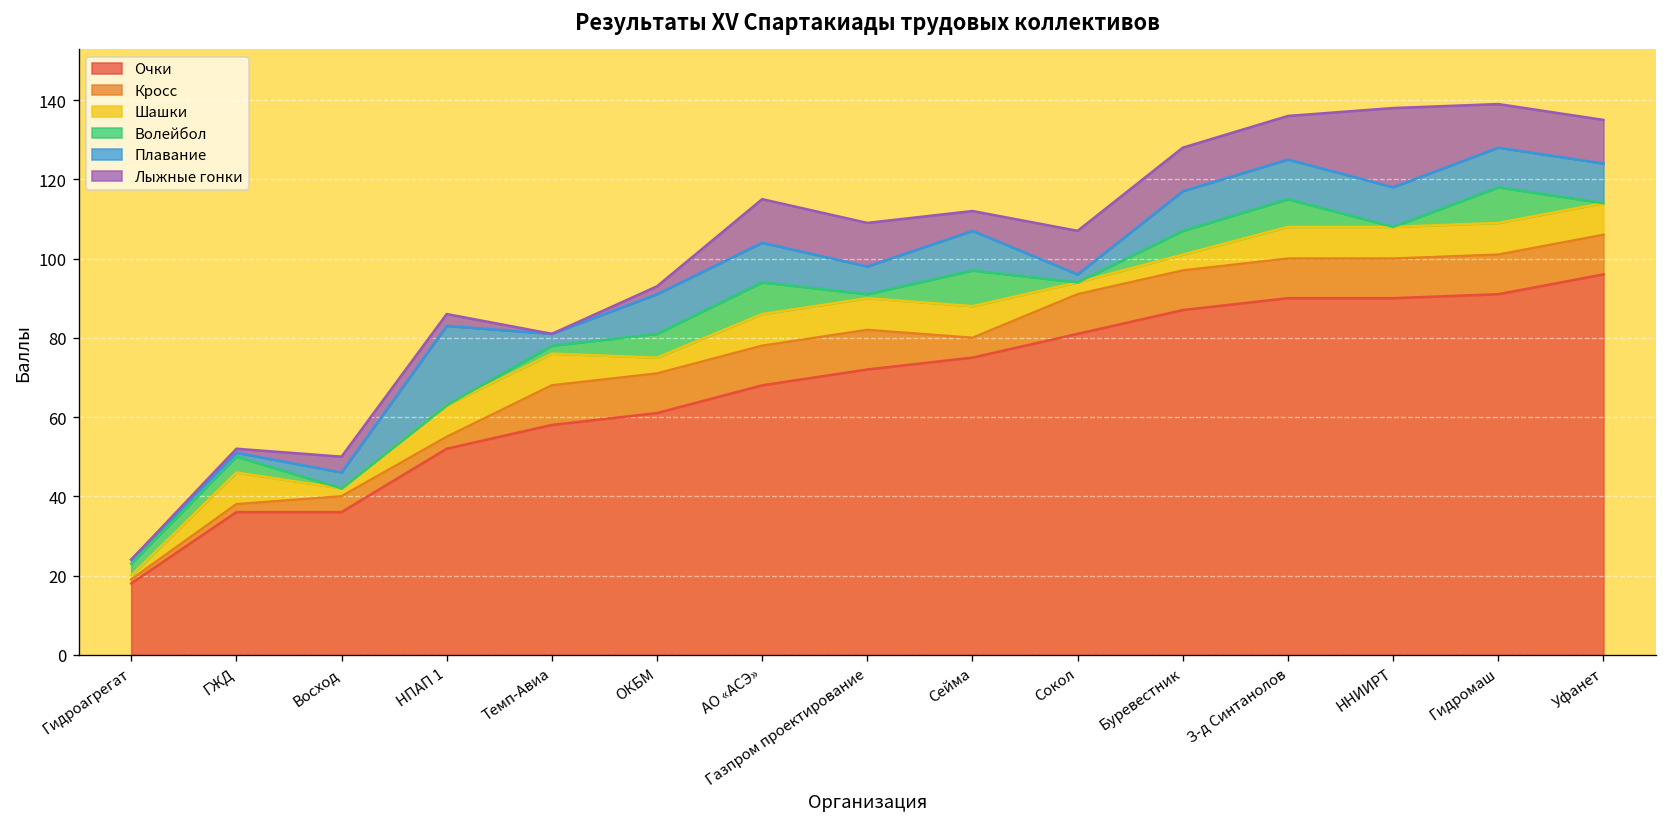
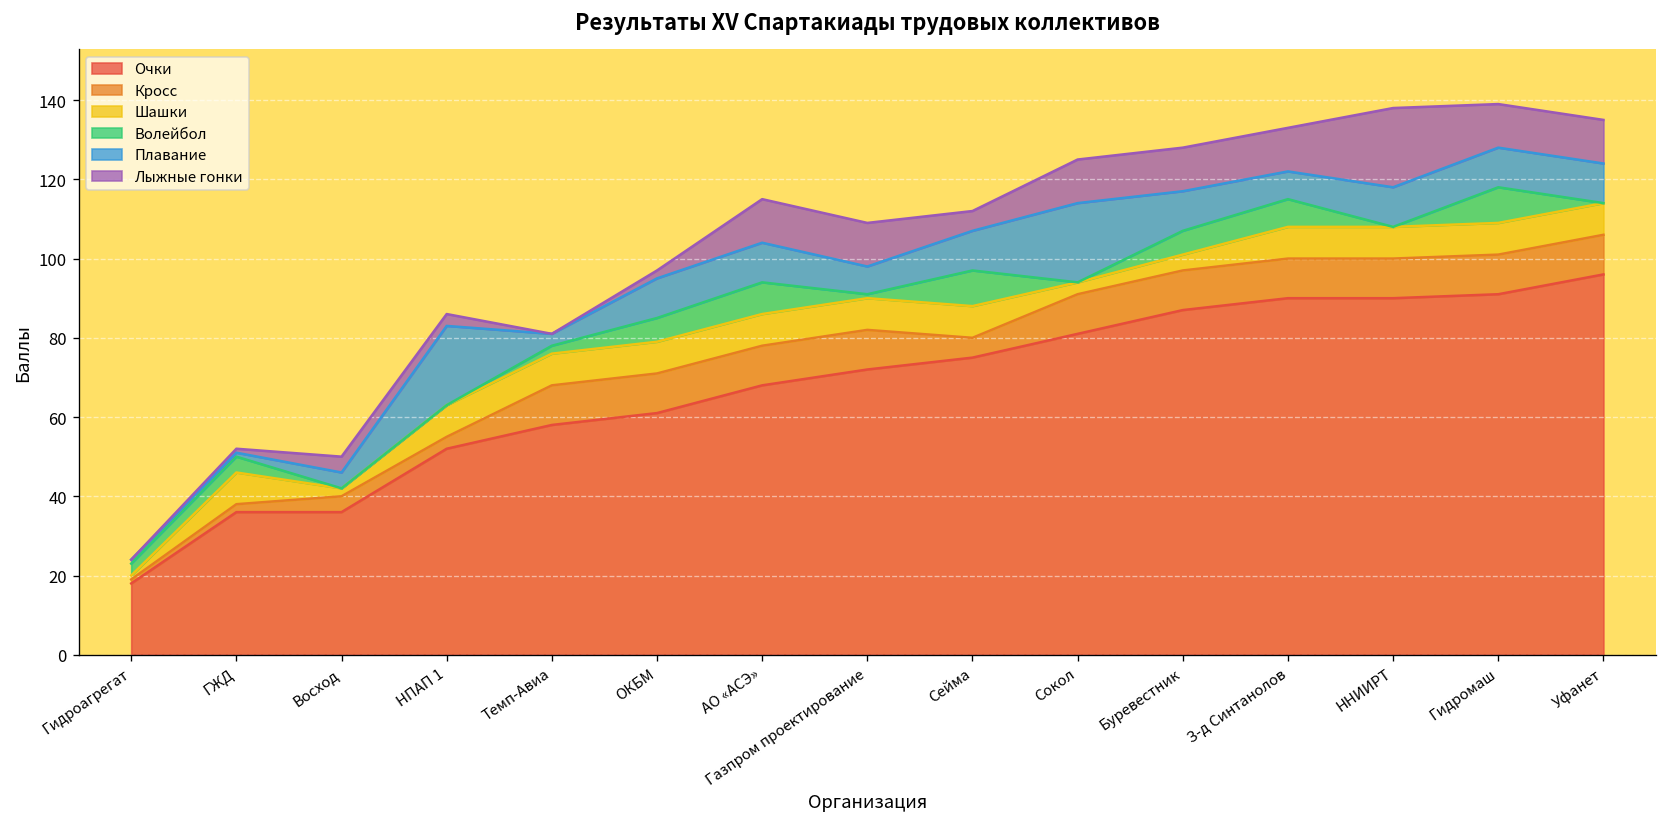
Шашки, ОКБМ: 4 -> 8
Плавание, Сокол: 2 -> 20
Плавание, З-д Синтанолов: 10 -> 7
